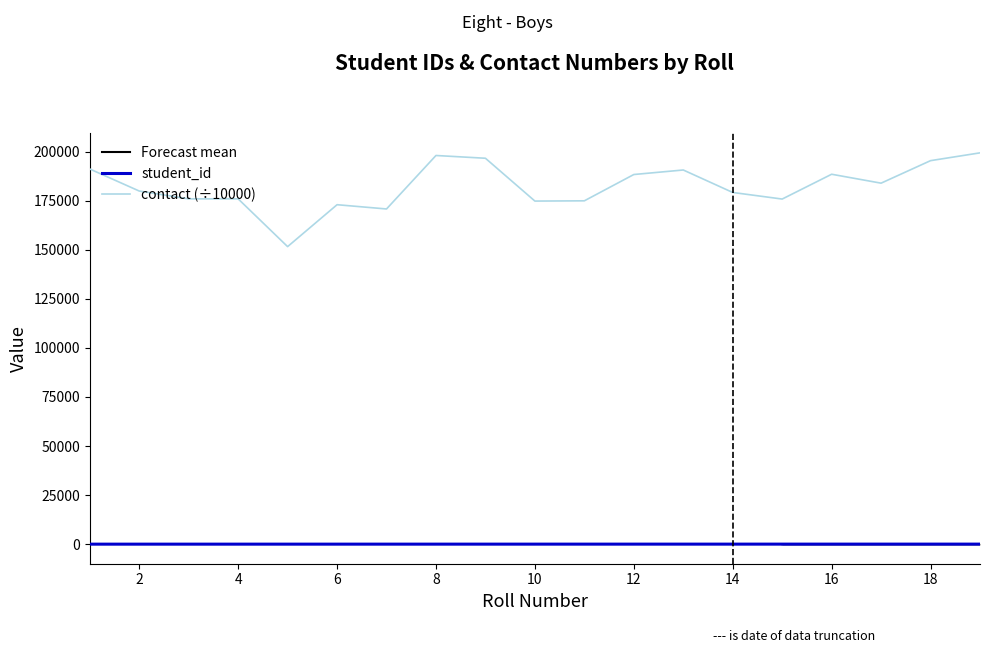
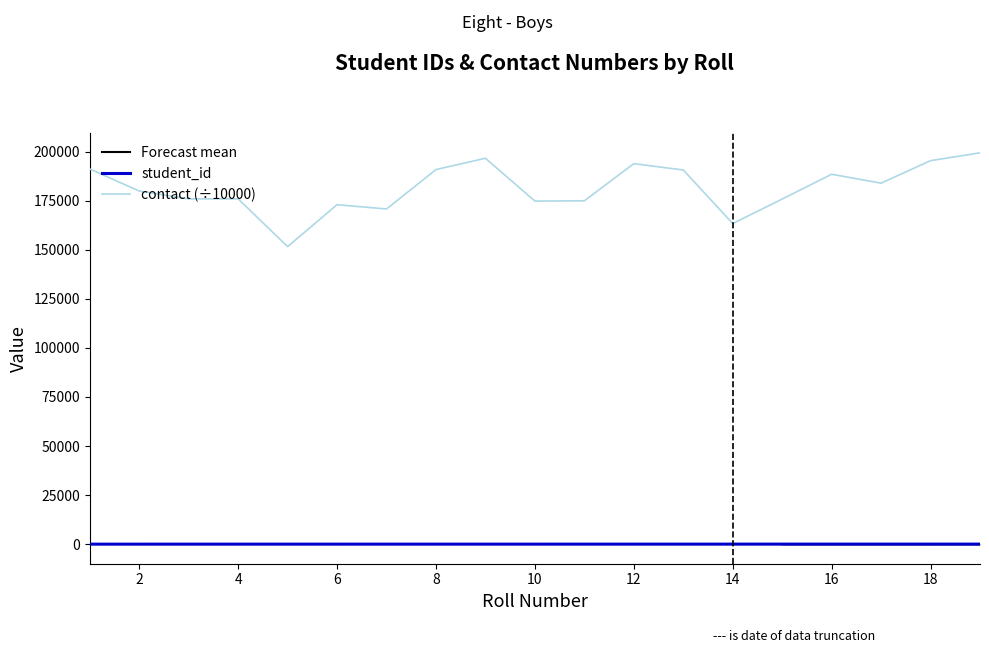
contact (÷10000), 8: 198000 -> 191000
contact (÷10000), 12: 188000 -> 194000
contact (÷10000), 14: 179000 -> 163000
